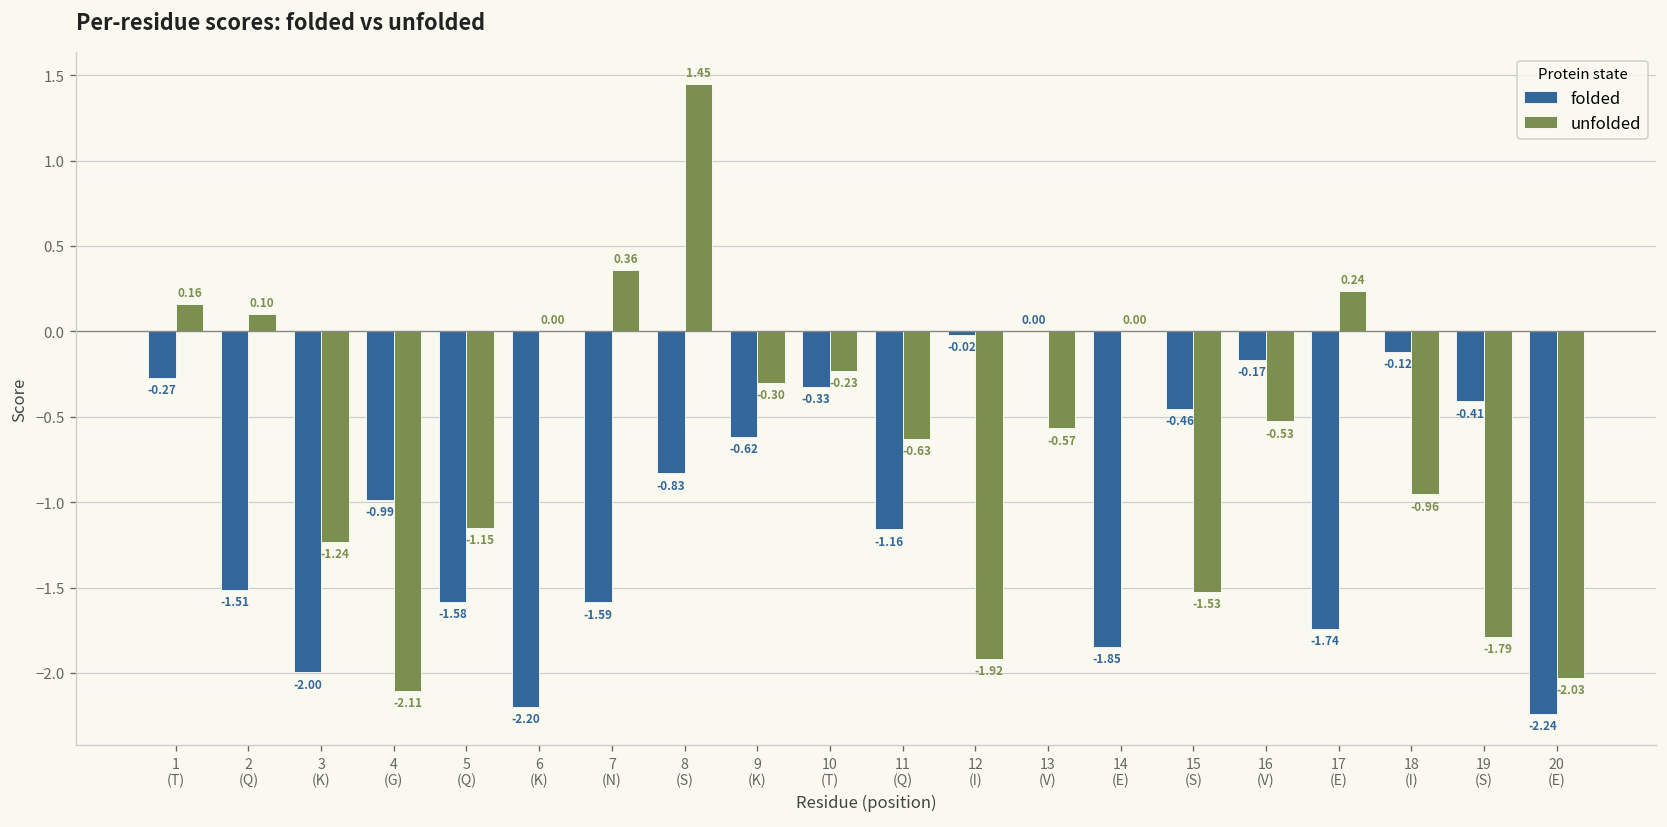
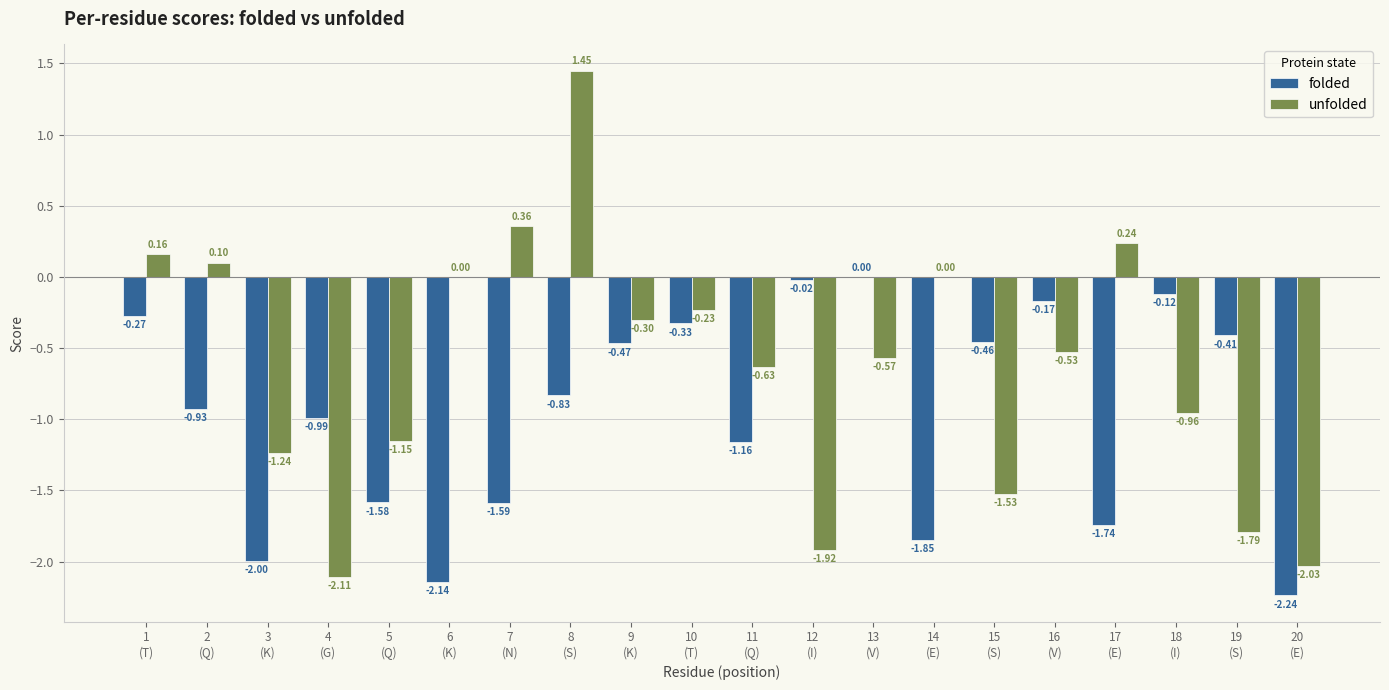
folded, 2 (Q): -1.51 -> -0.93
folded, 6 (K): -2.20 -> -2.14
folded, 9 (K): -0.62 -> -0.47
